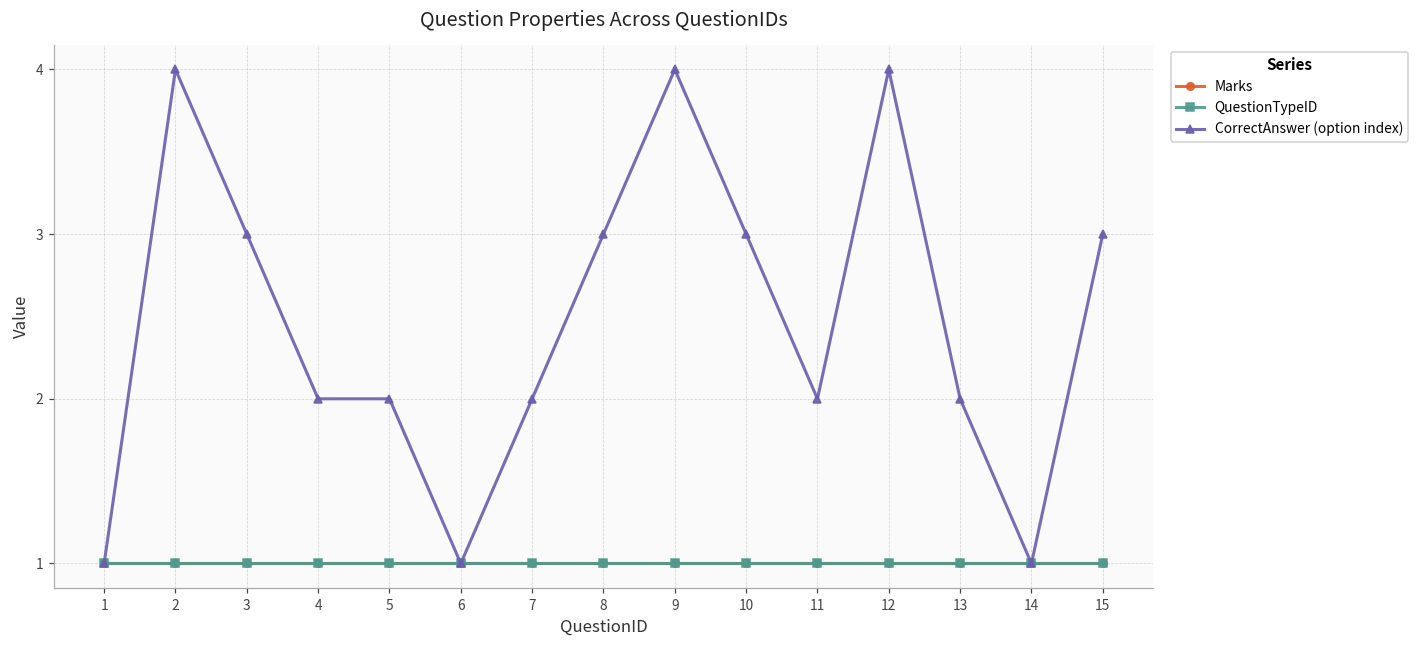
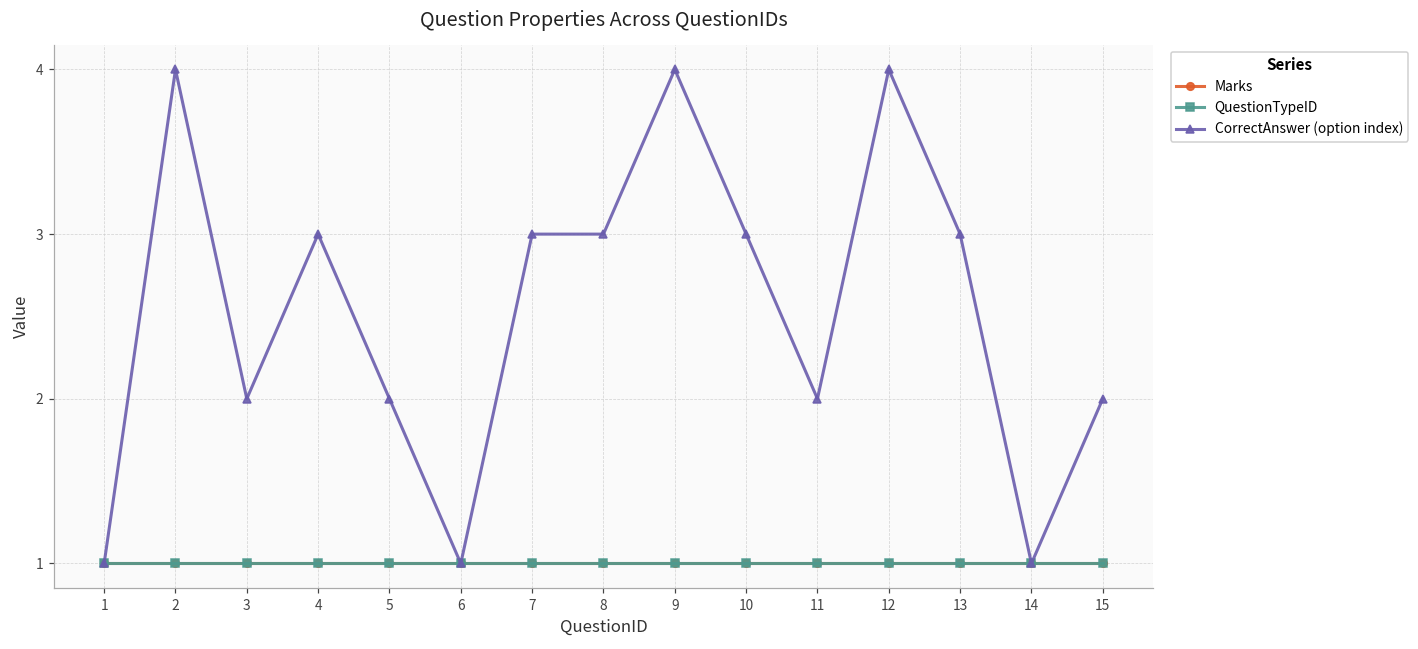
CorrectAnswer (option index), 3: 3 -> 2
CorrectAnswer (option index), 4: 2 -> 3
CorrectAnswer (option index), 7: 2 -> 3
CorrectAnswer (option index), 13: 2 -> 3
CorrectAnswer (option index), 15: 3 -> 2
